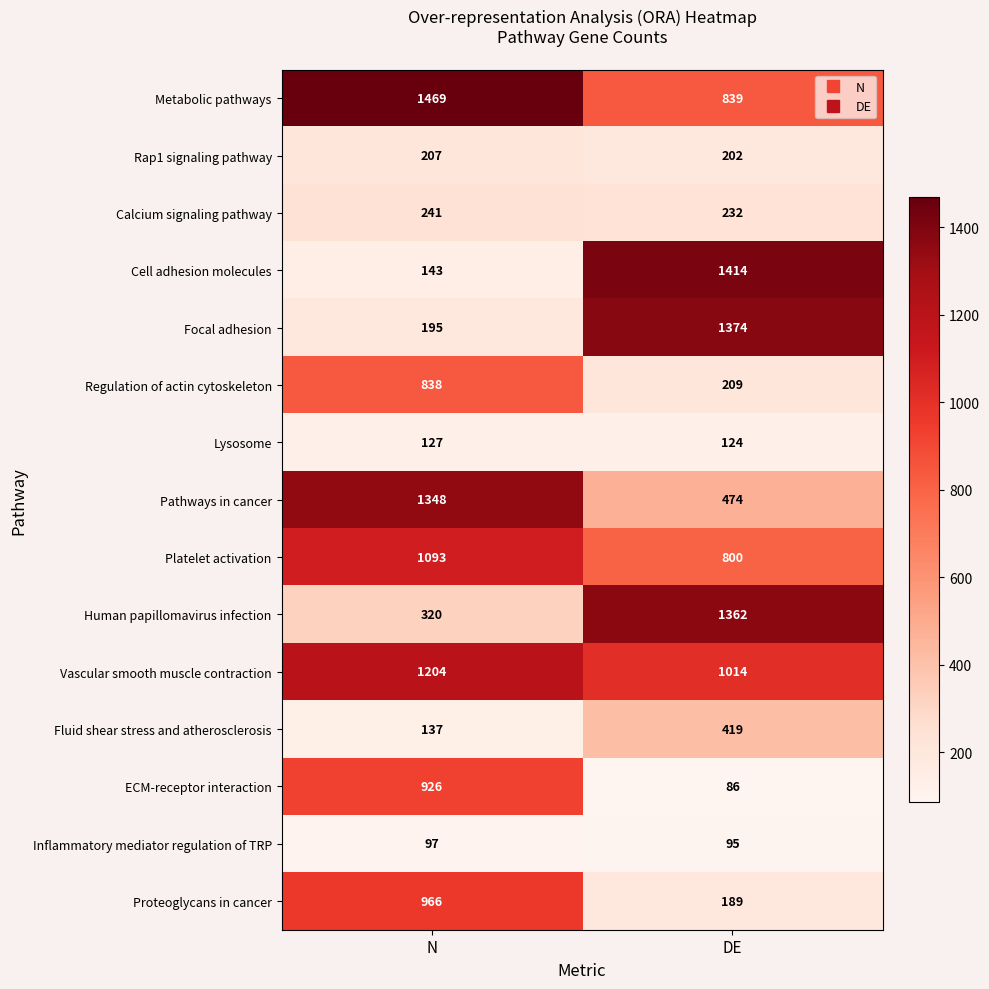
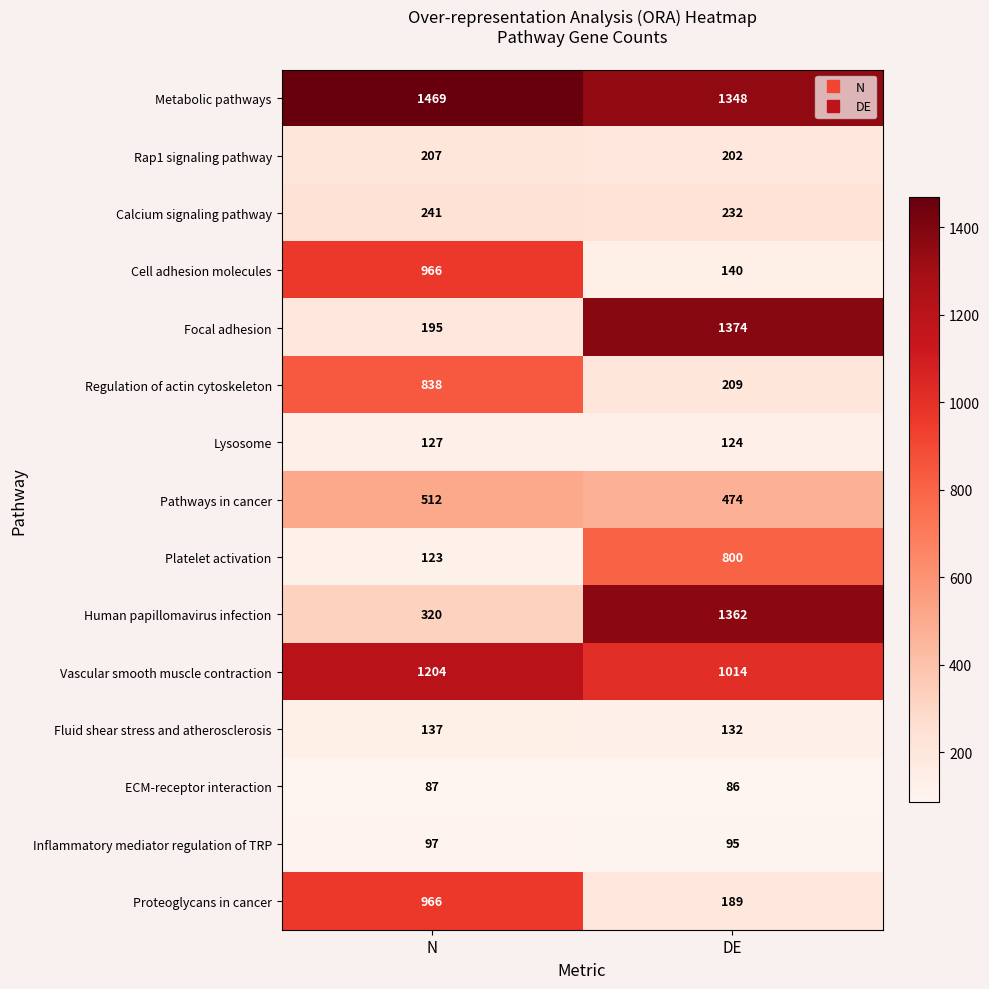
Metabolic pathways, DE: 839 -> 1348
Cell adhesion molecules, N: 143 -> 966
Cell adhesion molecules, DE: 1414 -> 140
Pathways in cancer, N: 1348 -> 512
Platelet activation, N: 1093 -> 123
Fluid shear stress and atherosclerosis, DE: 419 -> 132
ECM-receptor interaction, N: 926 -> 87
